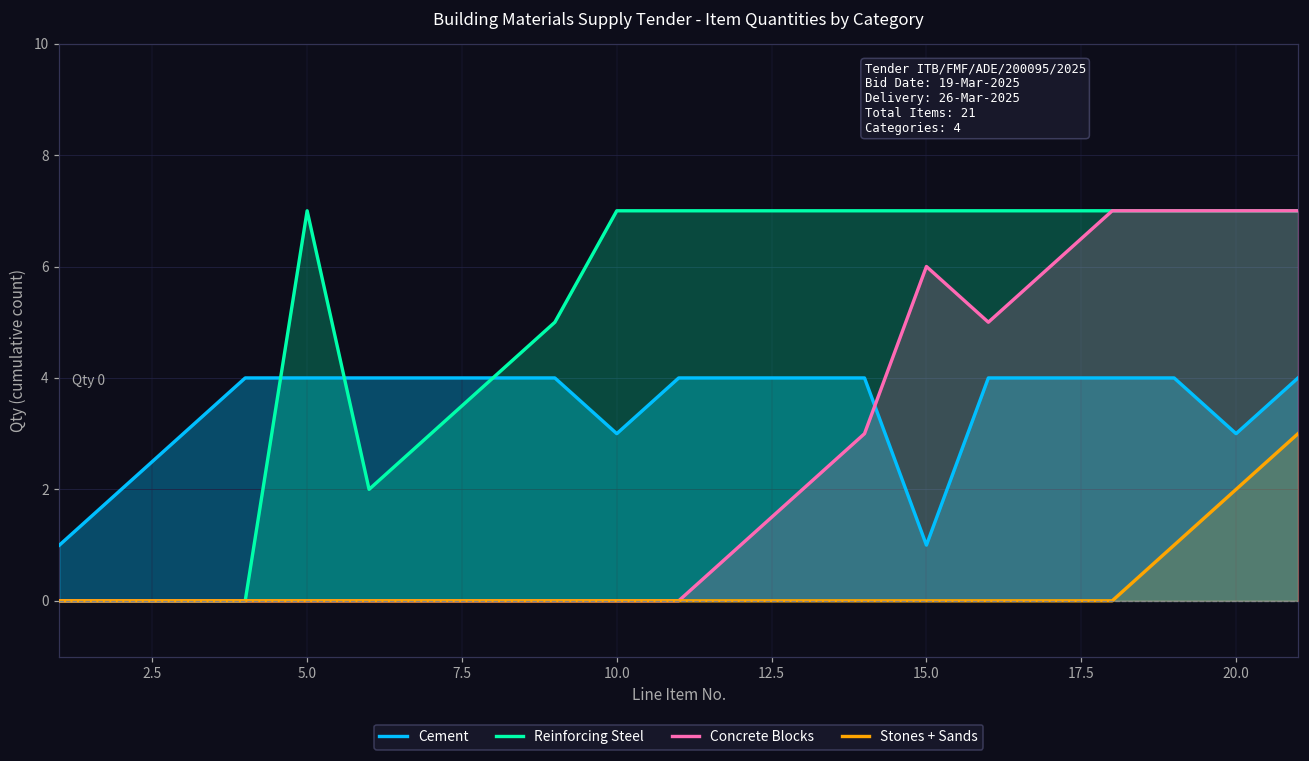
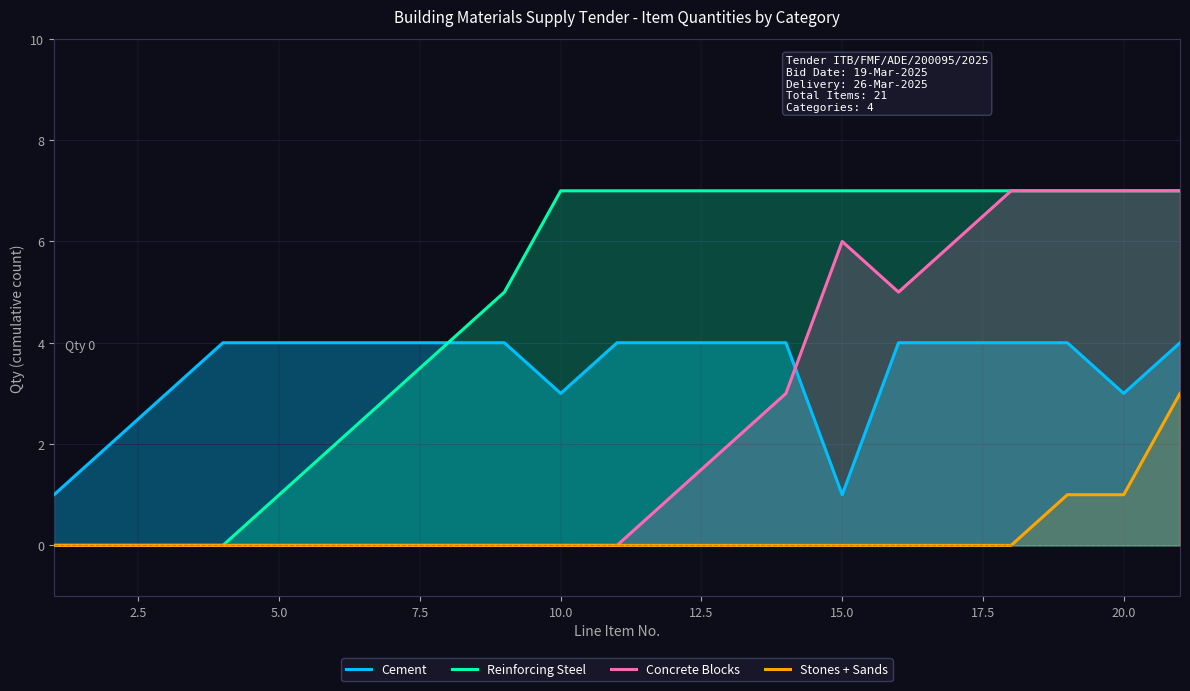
Reinforcing Steel, 5.0: 7 -> 1
Stones + Sands, 20.0: 2 -> 1
